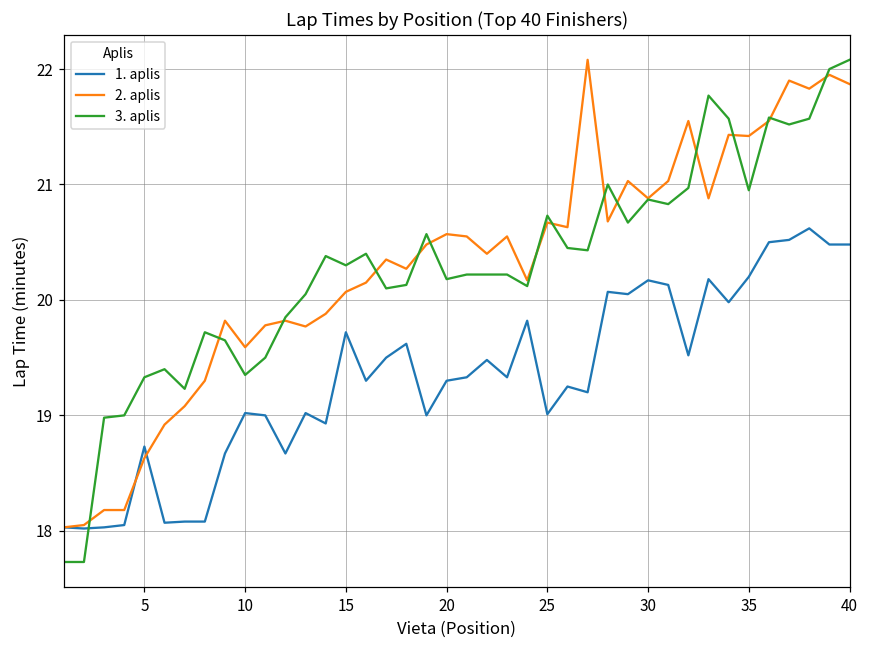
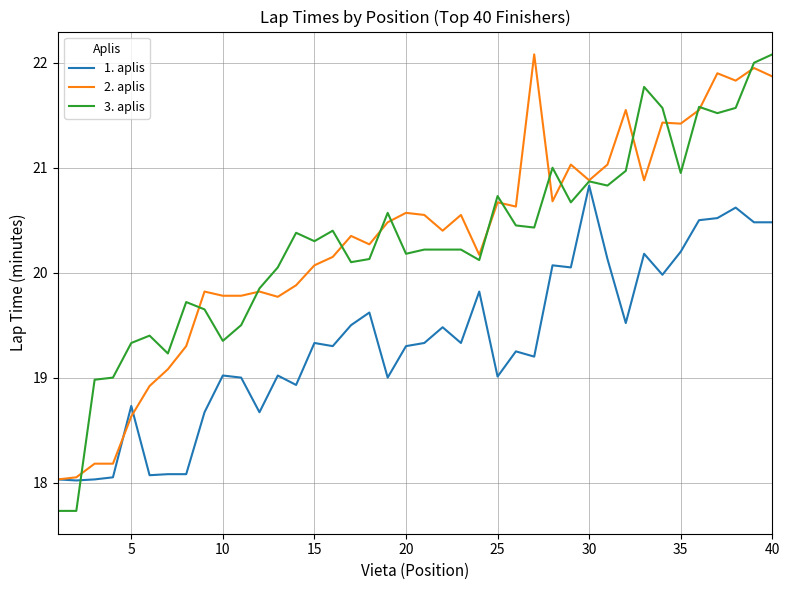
2. aplis, 10: 19.59 -> 19.78
1. aplis, 15: 19.72 -> 19.33
1. aplis, 30: 20.17 -> 20.83
